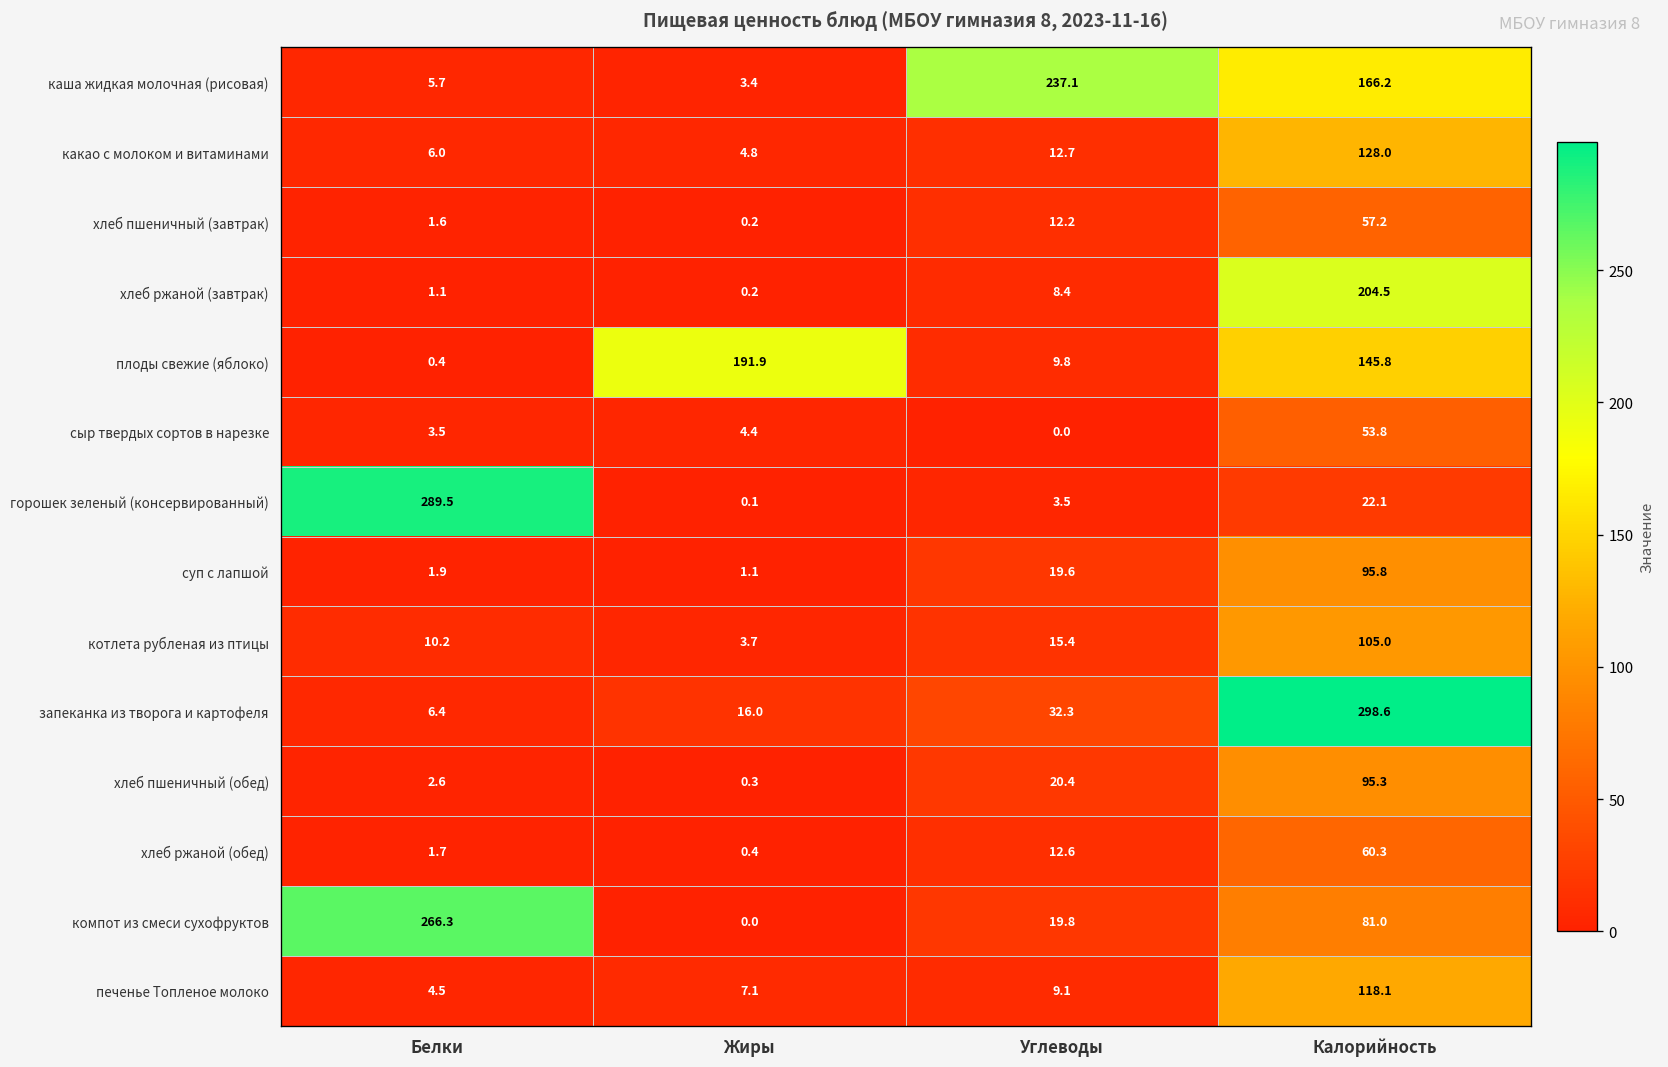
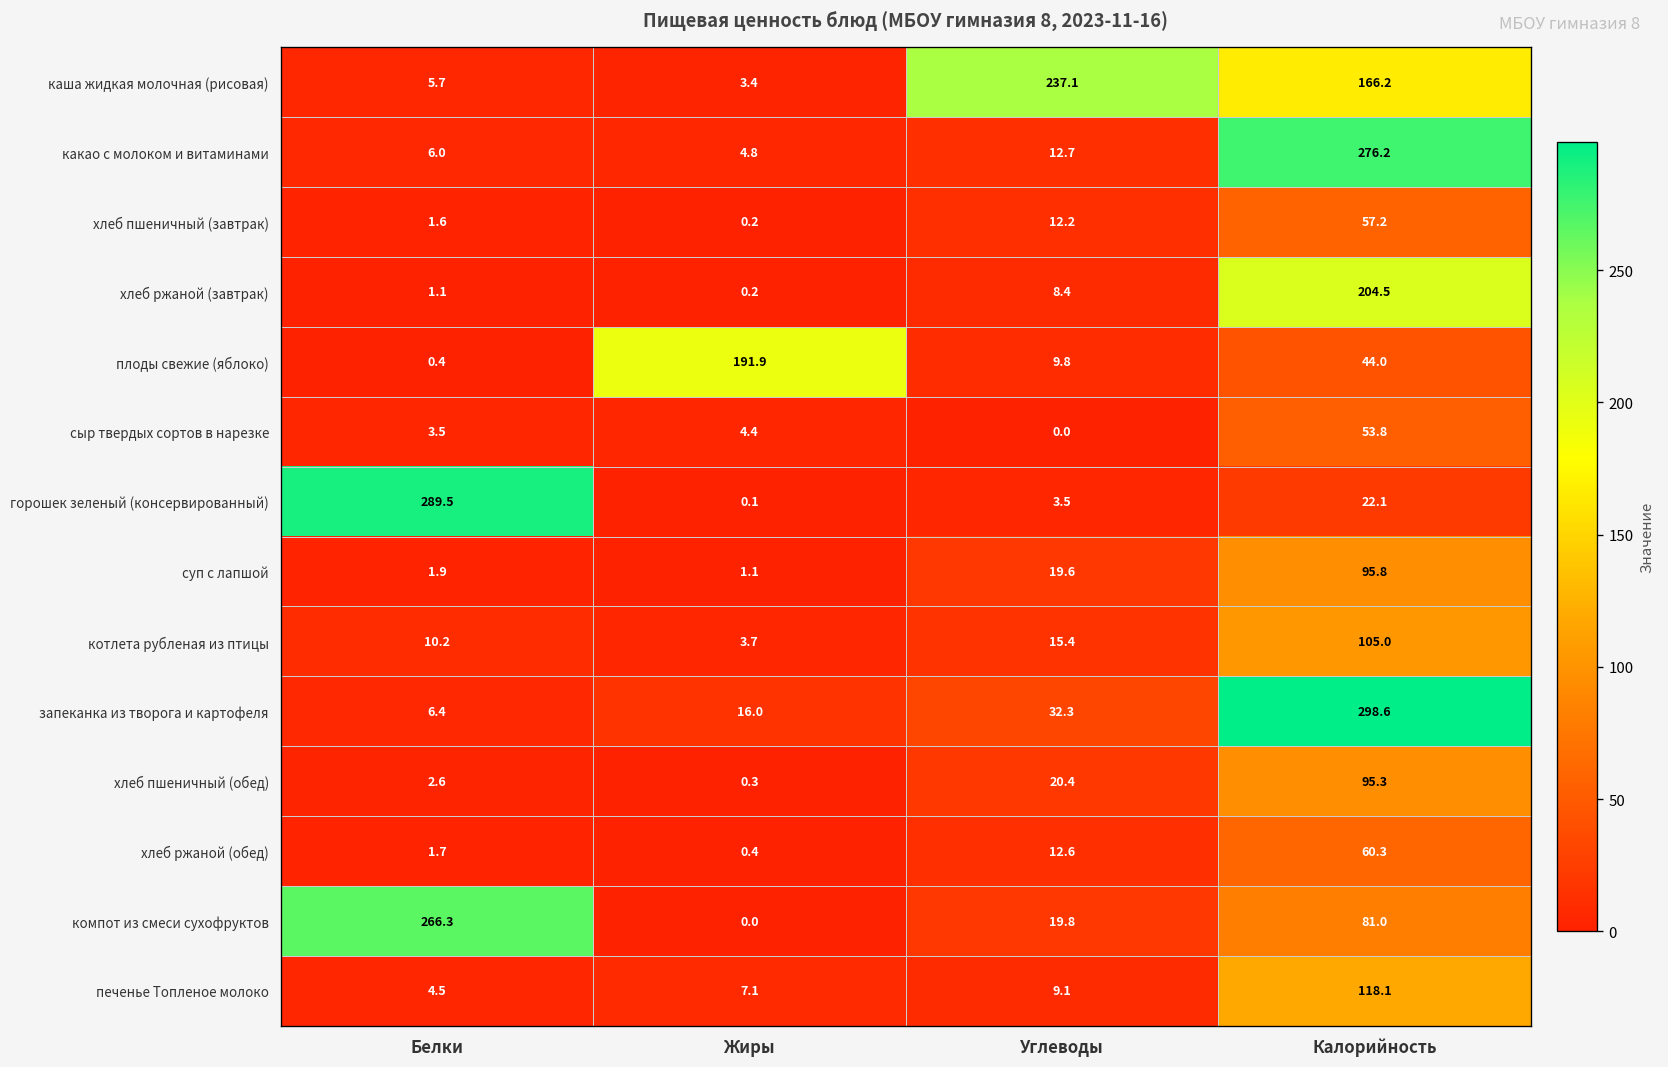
какао с молоком и витаминами, Калорийность: 128.0 -> 276.2
плоды свежие (яблоко), Калорийность: 145.8 -> 44.0
